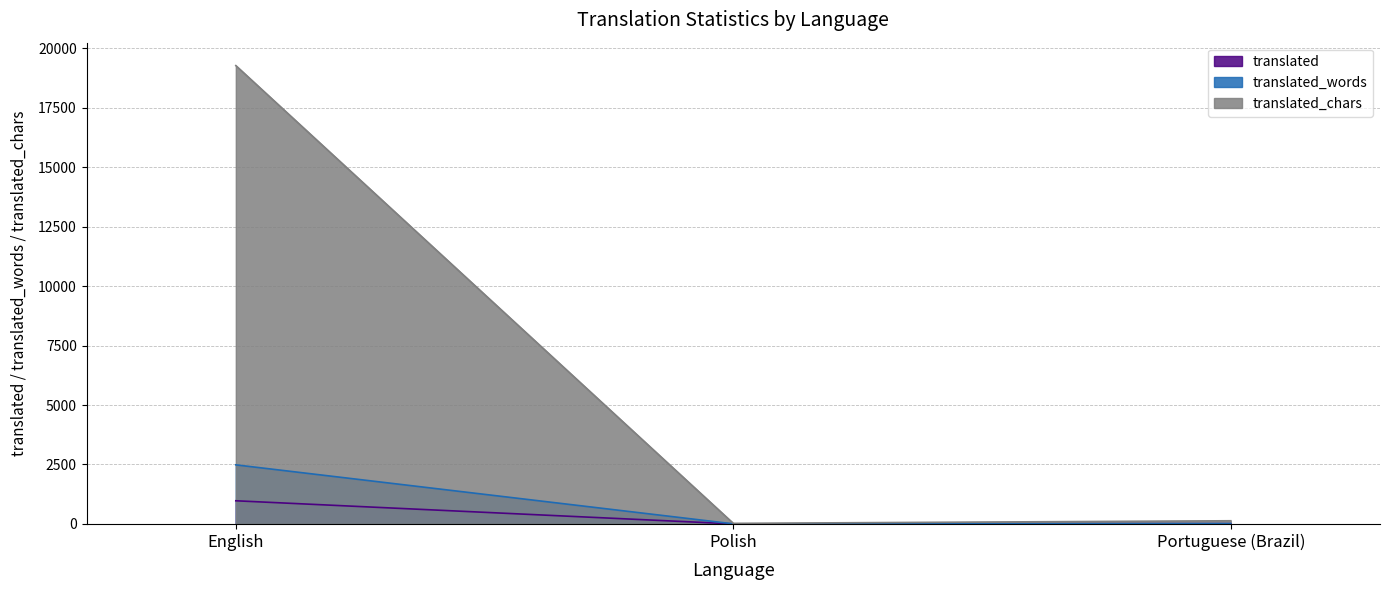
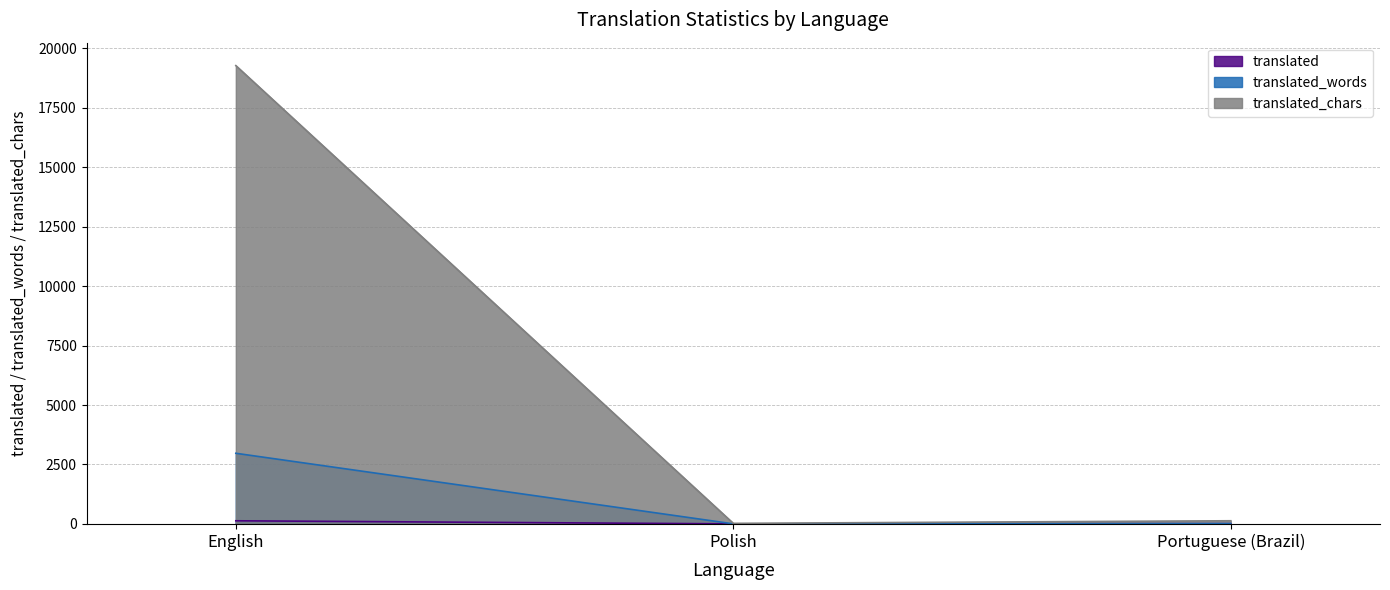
translated, English: 1000 -> 100
translated_words, English: 2500 -> 3000
